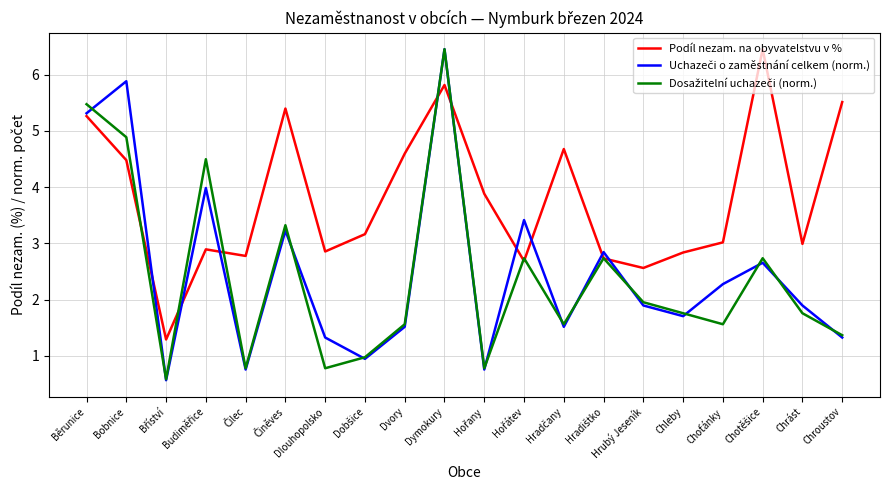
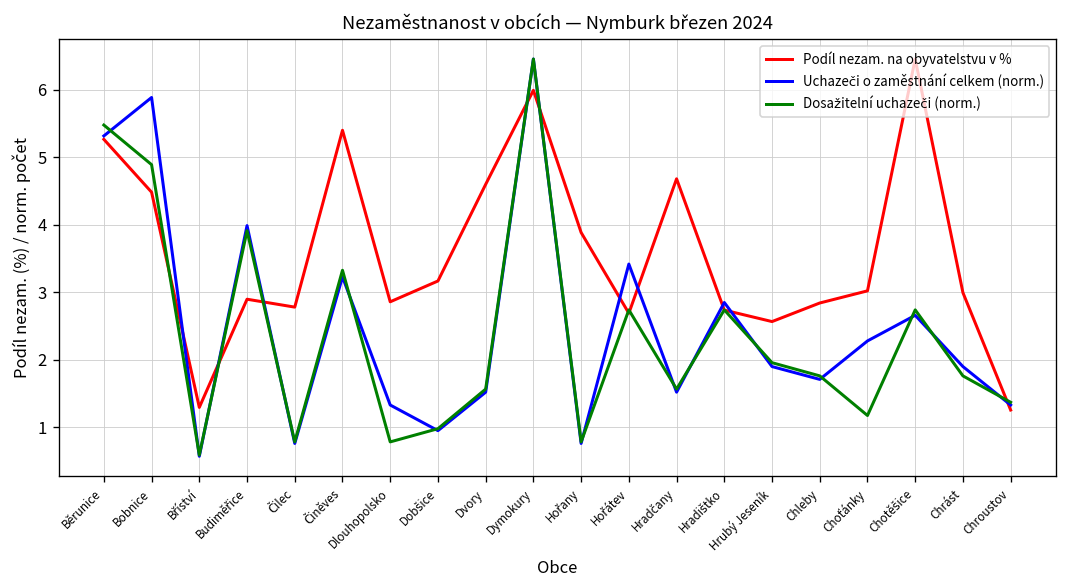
Dosažitelní uchazeči (norm.), Budiměřice: 4.5 -> 3.9
Podíl nezam. na obyvatelstvu v %, Dymokury: 5.8 -> 6.0
Dosažitelní uchazeči (norm.), Choťánky: 1.6 -> 1.2
Podíl nezam. na obyvatelstvu v %, Chroustov: 5.5 -> 1.3
